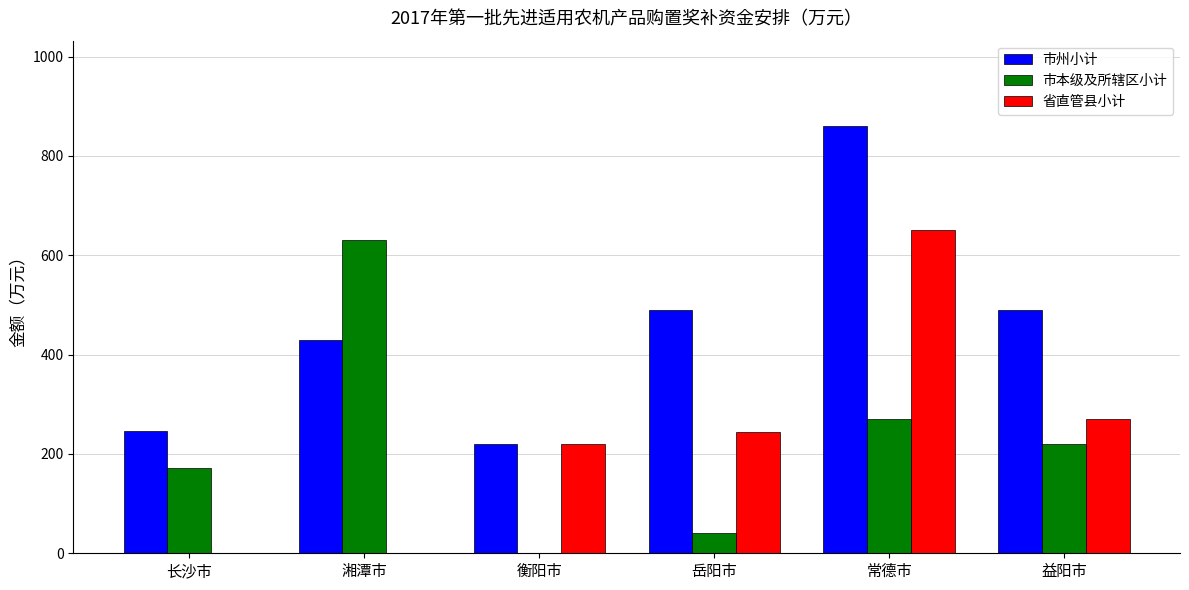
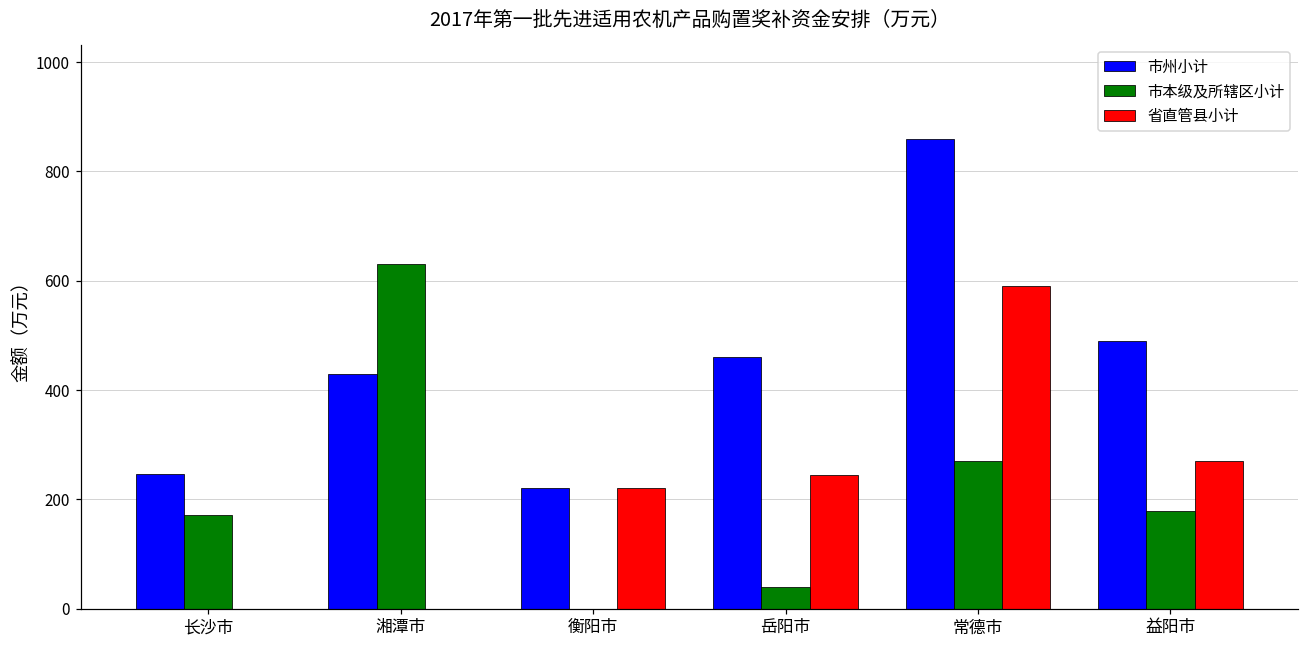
市州小计, 岳阳市: 490 -> 460
省直管县小计, 常德市: 650 -> 590
市本级及所辖区小计, 益阳市: 220 -> 180
